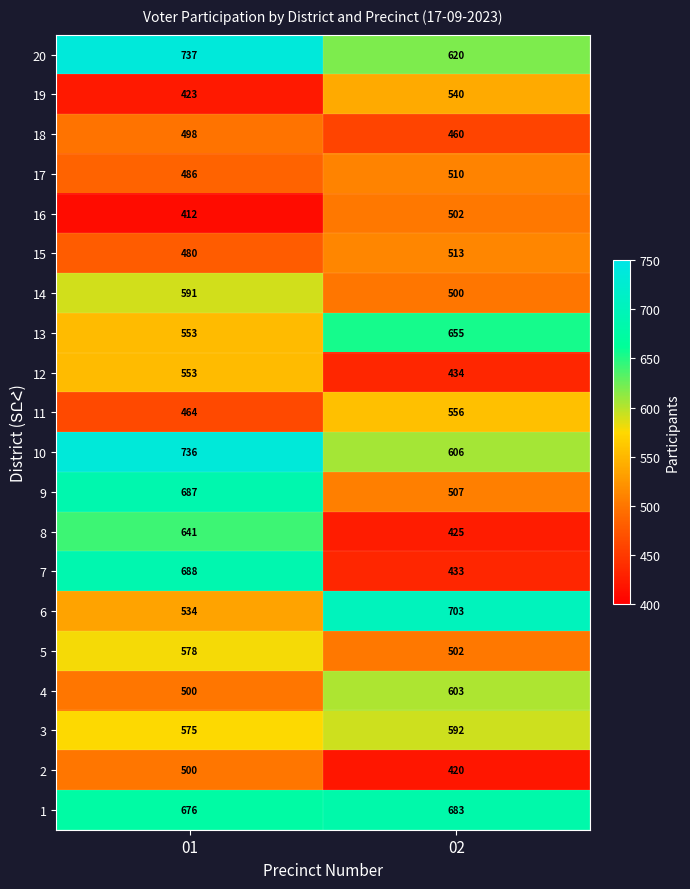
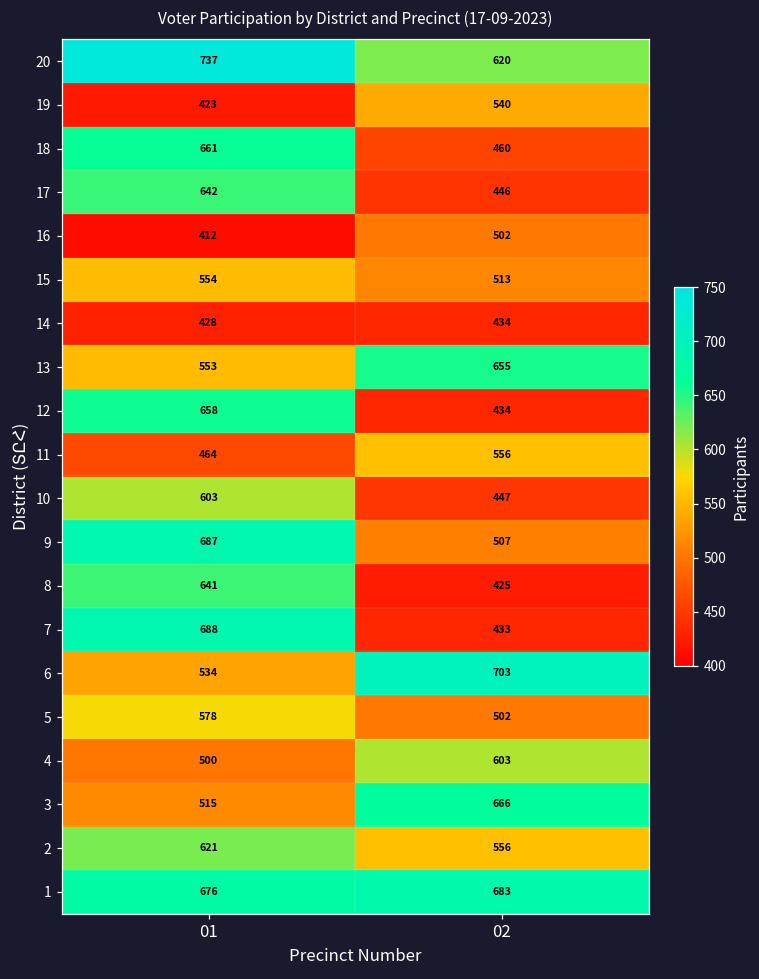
18, 01: 498 -> 661
17, 01: 486 -> 642
17, 02: 510 -> 446
15, 01: 480 -> 554
14, 01: 591 -> 428
14, 02: 500 -> 434
12, 01: 553 -> 658
10, 01: 736 -> 603
10, 02: 606 -> 447
3, 01: 575 -> 515
3, 02: 592 -> 666
2, 01: 500 -> 621
2, 02: 420 -> 556
